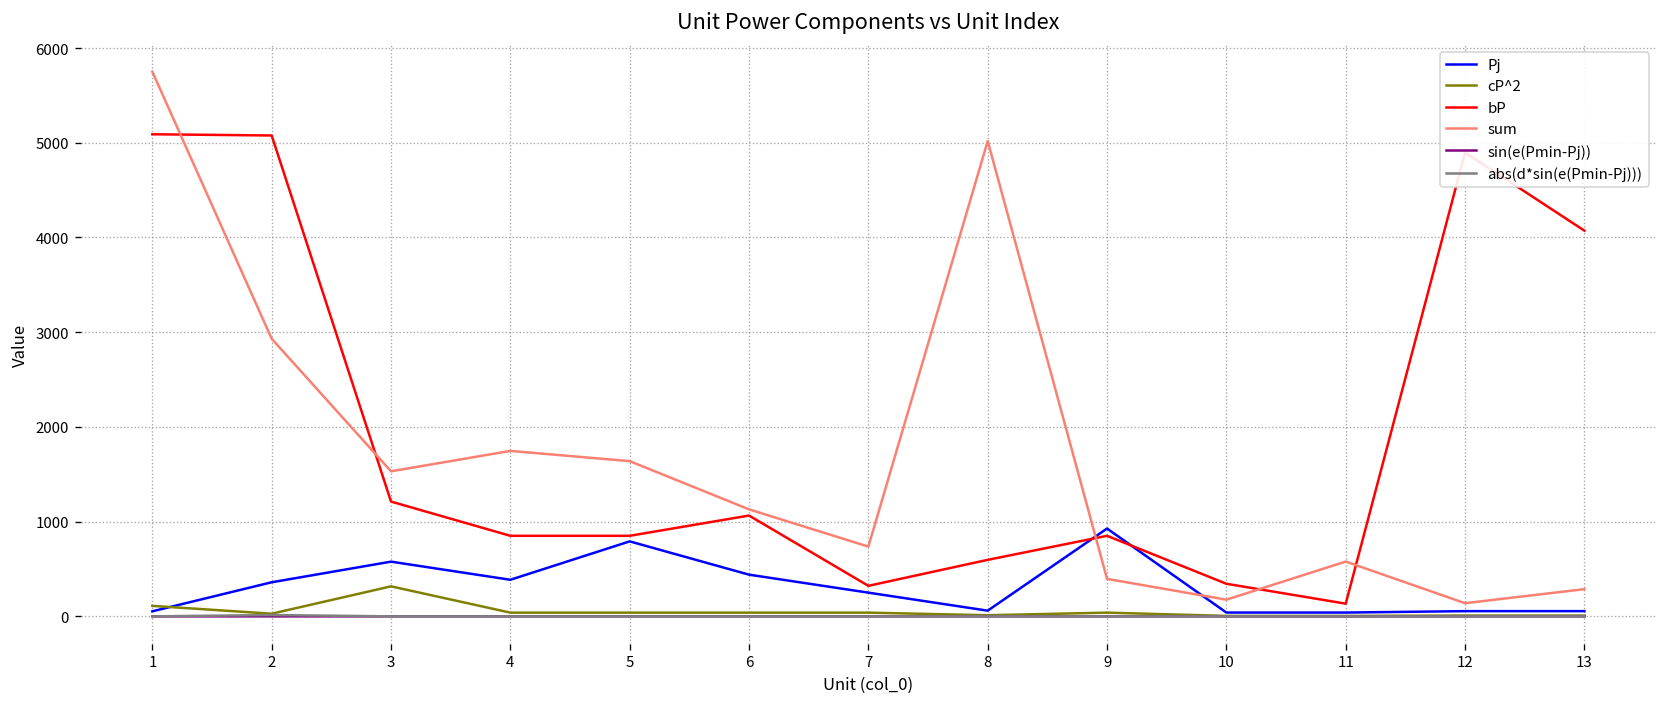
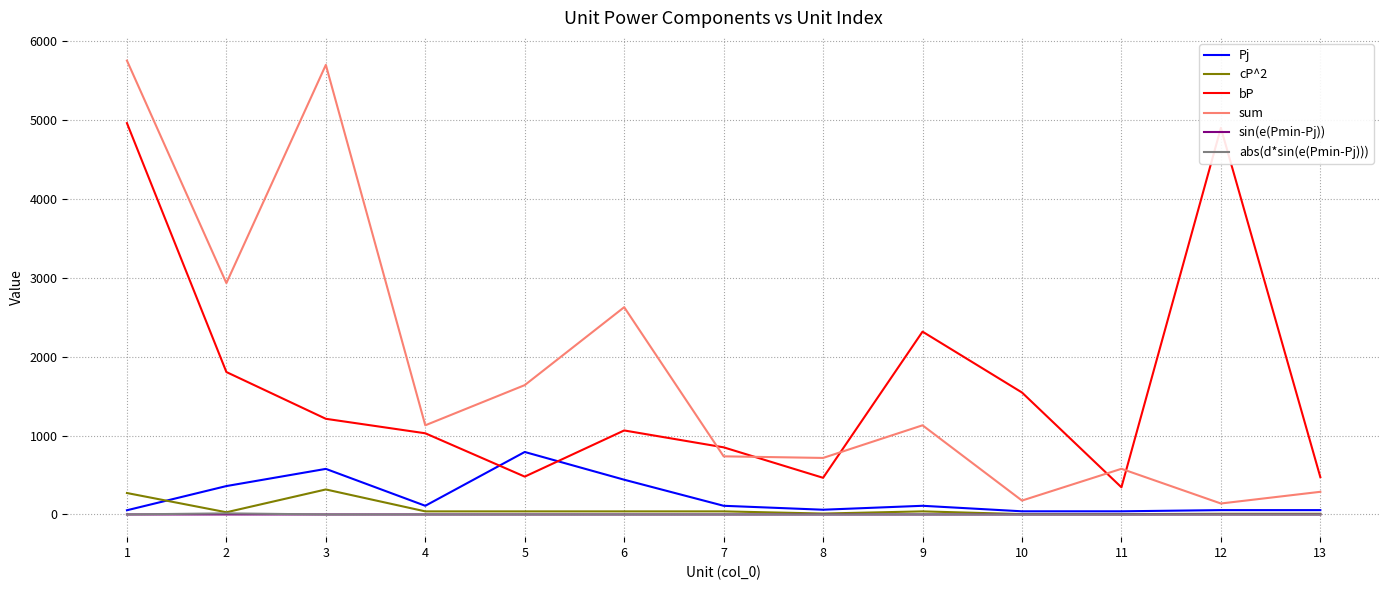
cP^2, 1: 100 -> 300
bP, 1: 5100 -> 5000
bP, 2: 5100 -> 1800
sum, 3: 1500 -> 5700
Pj, 4: 400 -> 100
bP, 4: 900 -> 1000
sum, 4: 1700 -> 1100
bP, 5: 900 -> 500
sum, 6: 1100 -> 2600
Pj, 7: 300 -> 100
bP, 7: 300 -> 900
bP, 8: 600 -> 500
sum, 8: 5000 -> 700
Pj, 9: 900 -> 100
bP, 9: 900 -> 2300
sum, 9: 400 -> 1100
bP, 10: 300 -> 1500
bP, 11: 100 -> 300
bP, 13: 4100 -> 500
